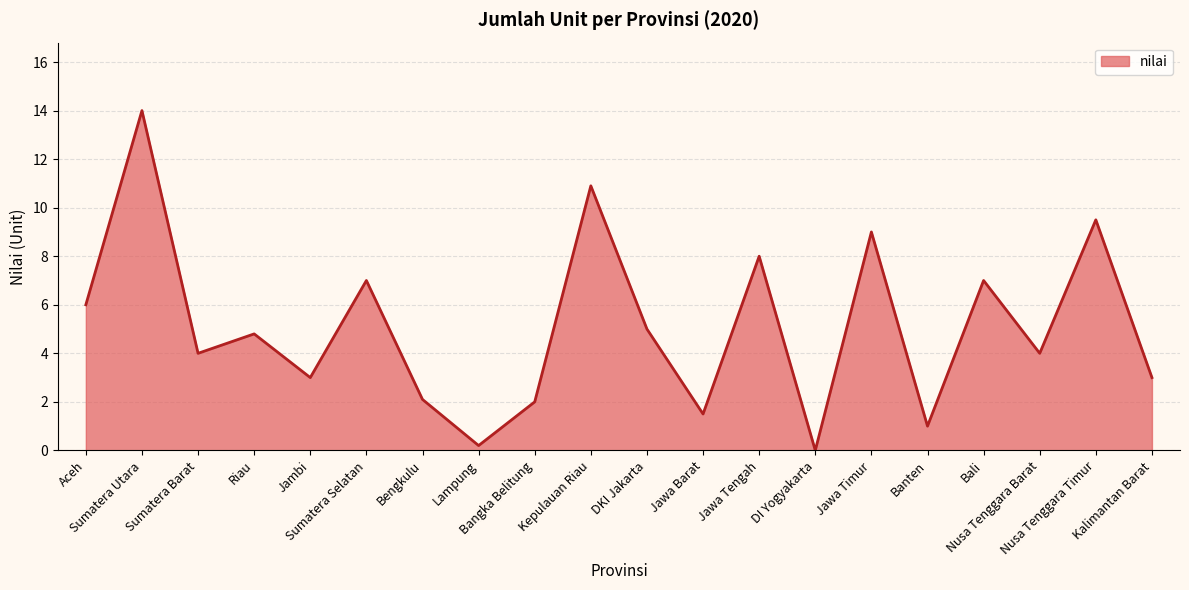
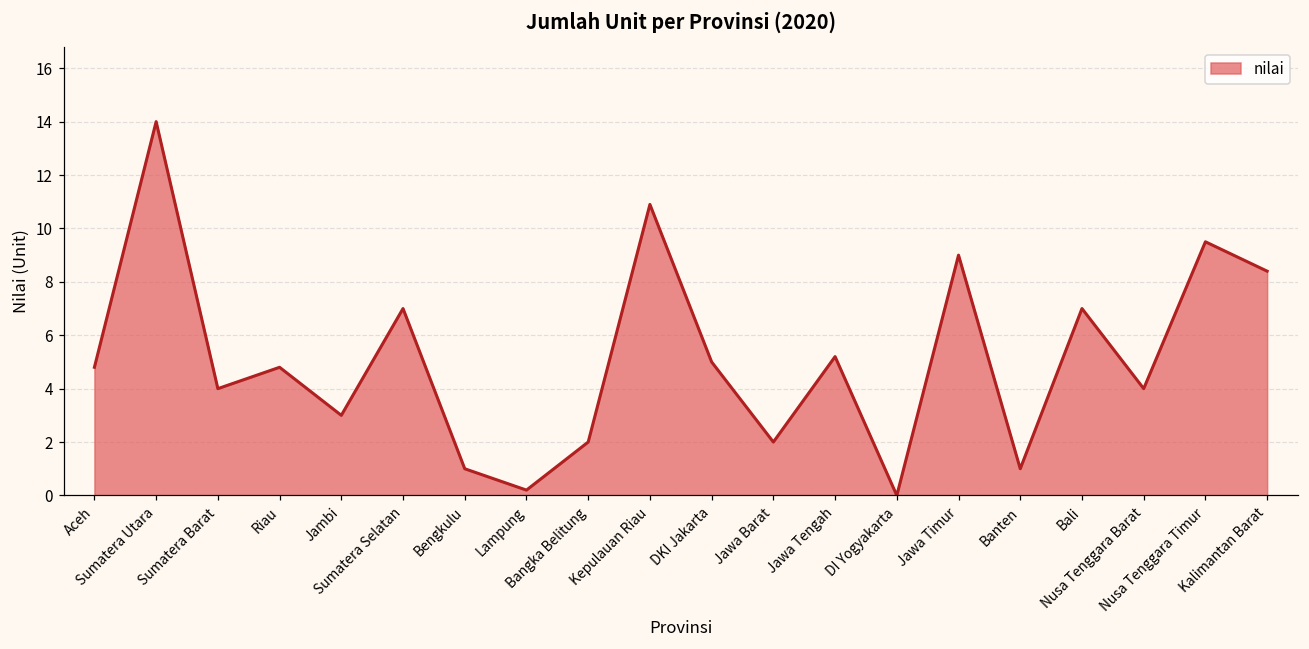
Aceh: 6.0 -> 4.8
Bengkulu: 2.1 -> 1.0
Jawa Barat: 1.5 -> 2.0
Jawa Tengah: 8.0 -> 5.2
Kalimantan Barat: 3.0 -> 8.4
